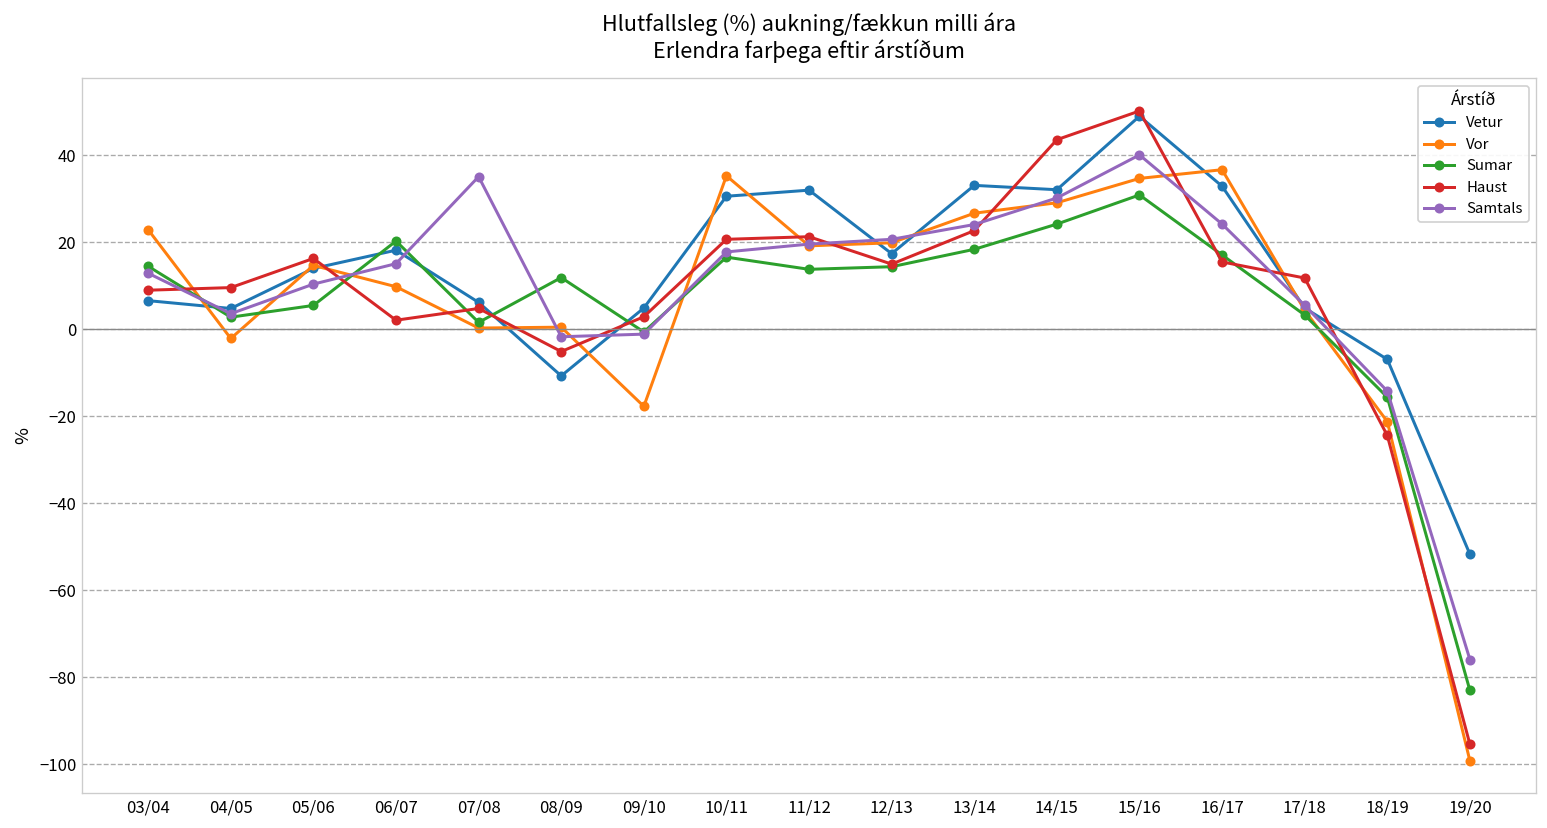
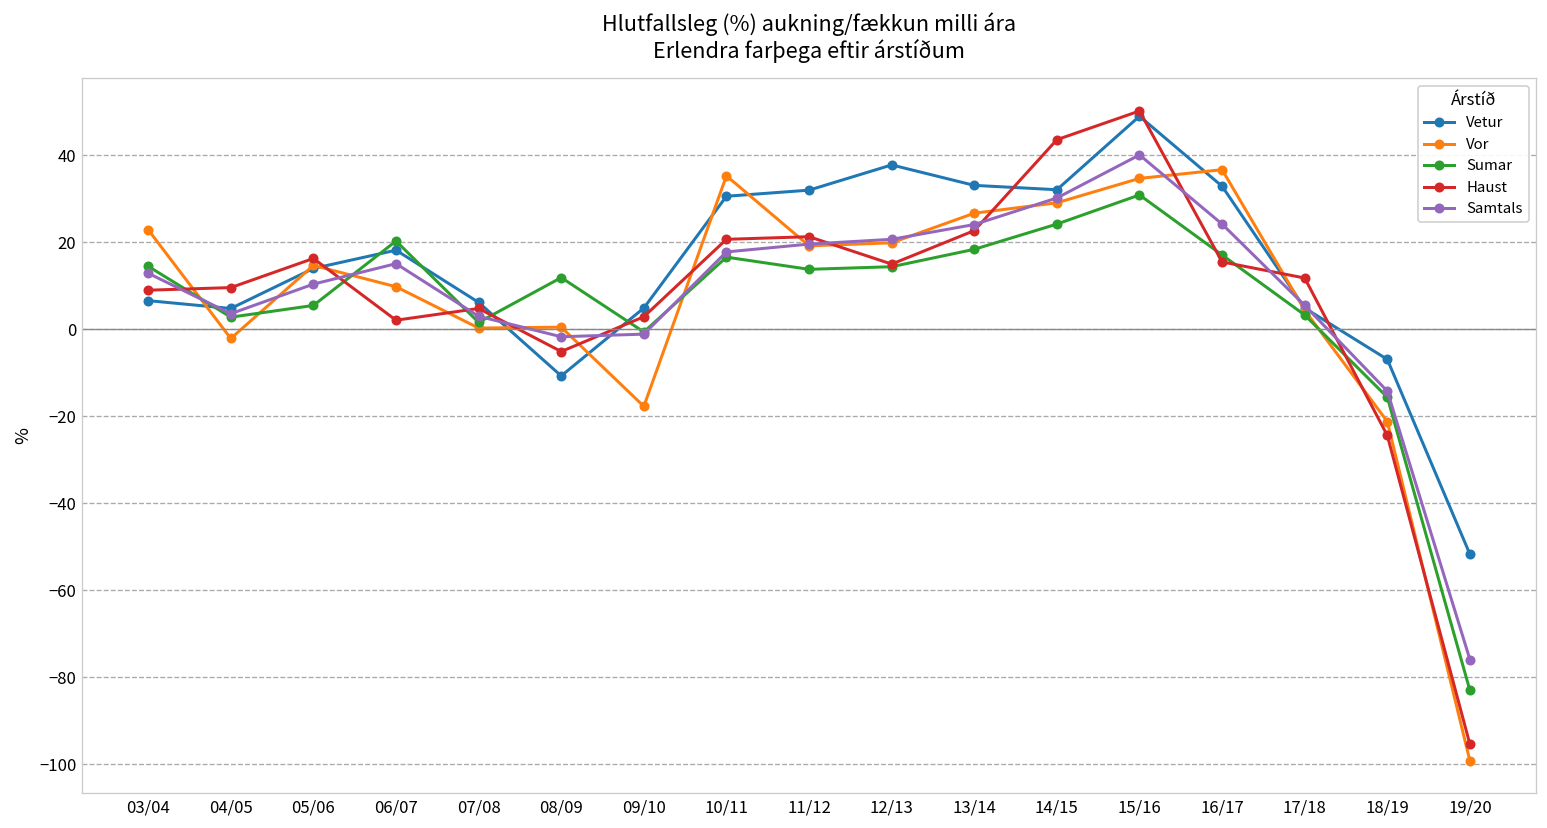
Samtals, 07/08: 35 -> 3
Vetur, 12/13: 17 -> 38
